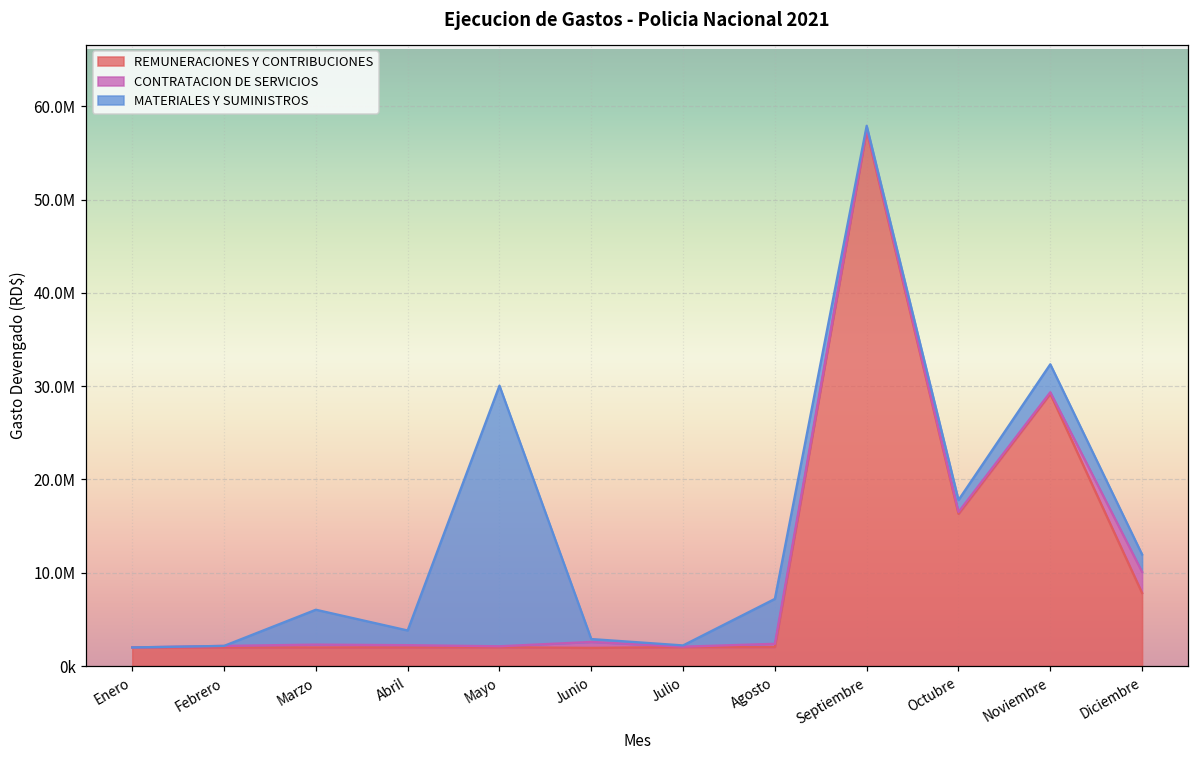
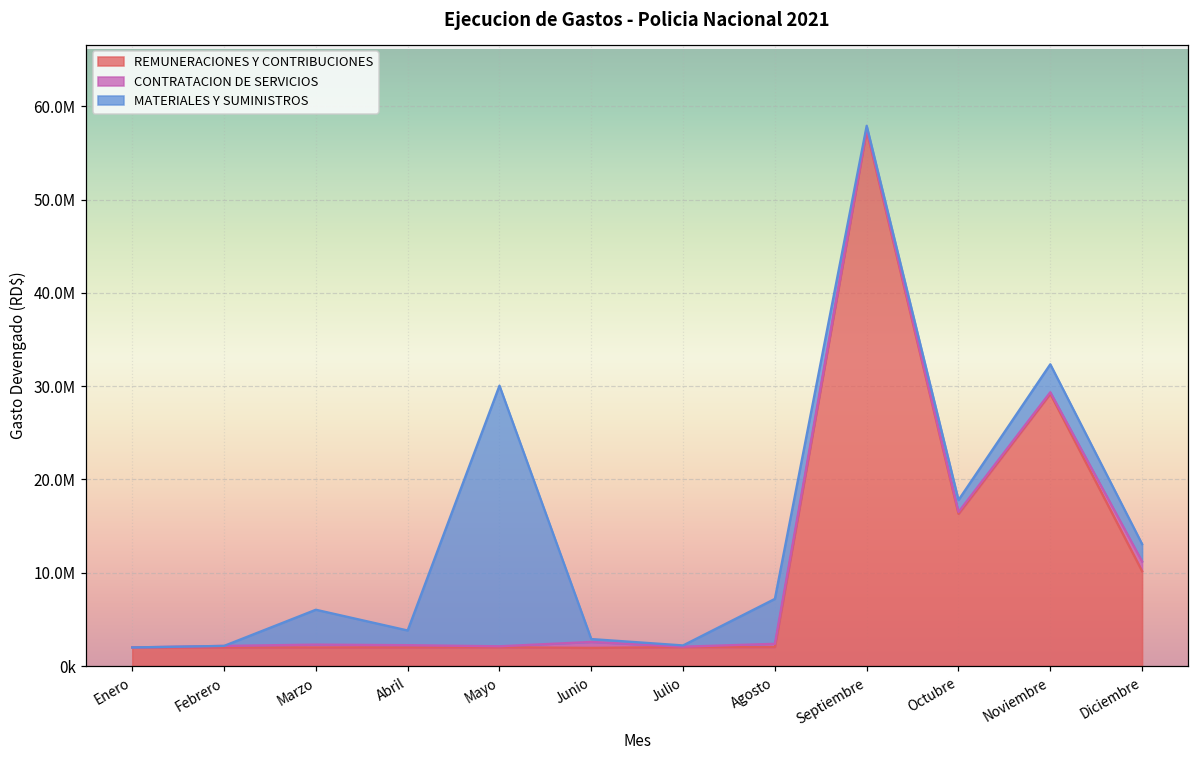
REMUNERACIONES Y CONTRIBUCIONES, Diciembre: 8000000 -> 10000000
CONTRATACION DE SERVICIOS, Diciembre: 2000000 -> 1000000
